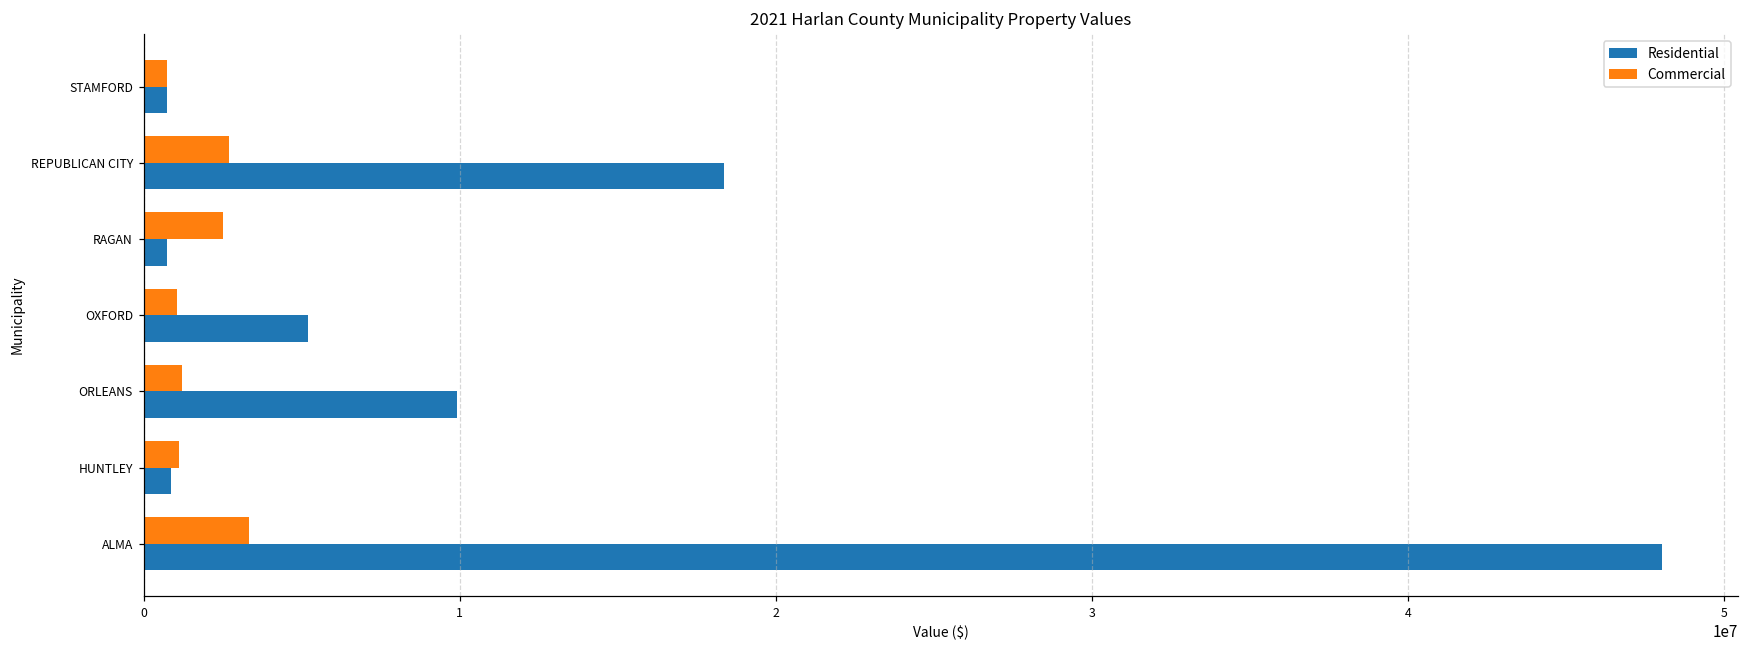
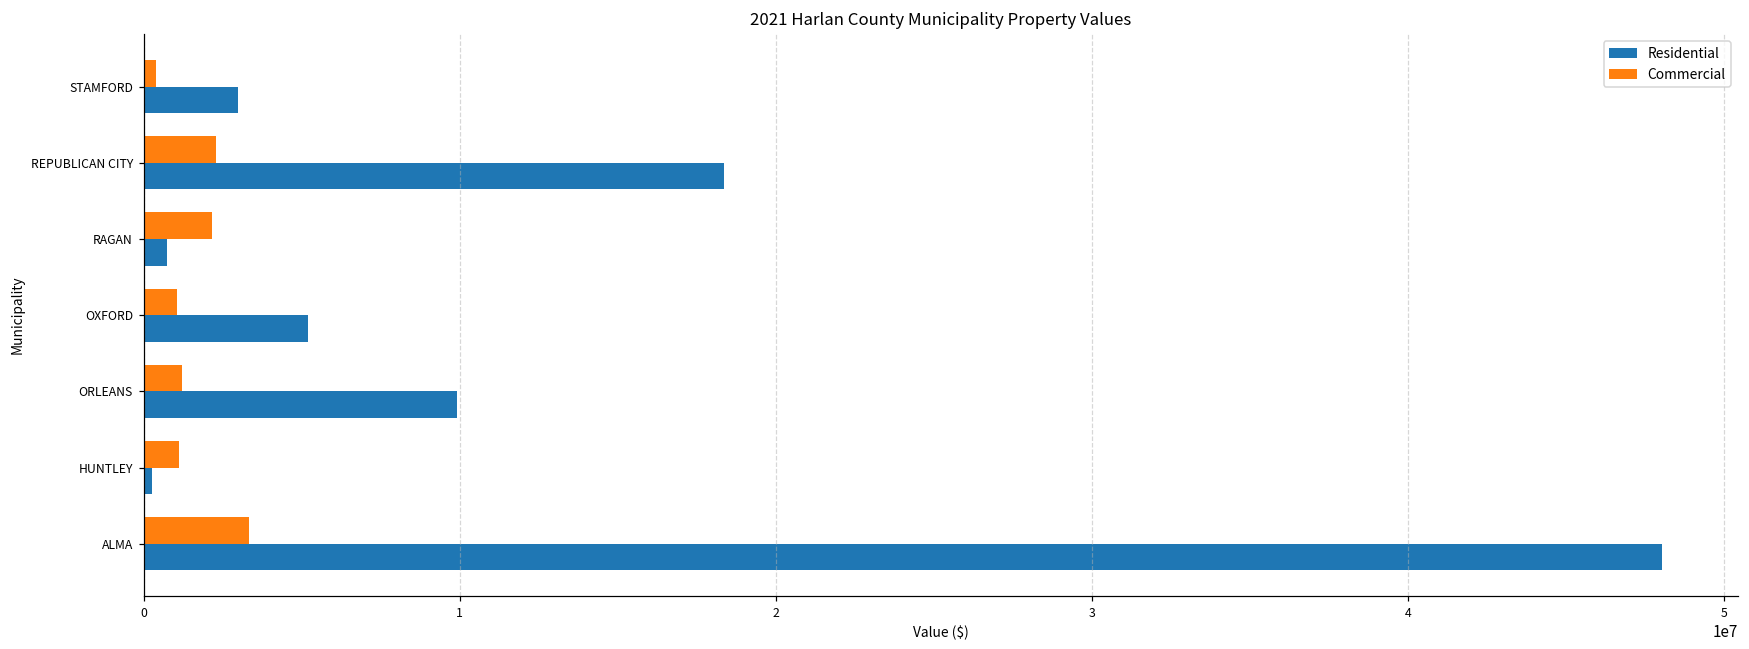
Commercial, STAMFORD: 700000 -> 400000
Residential, STAMFORD: 700000 -> 3000000
Commercial, REPUBLICAN CITY: 2700000 -> 2300000
Commercial, RAGAN: 2500000 -> 2200000
Residential, HUNTLEY: 900000 -> 300000
